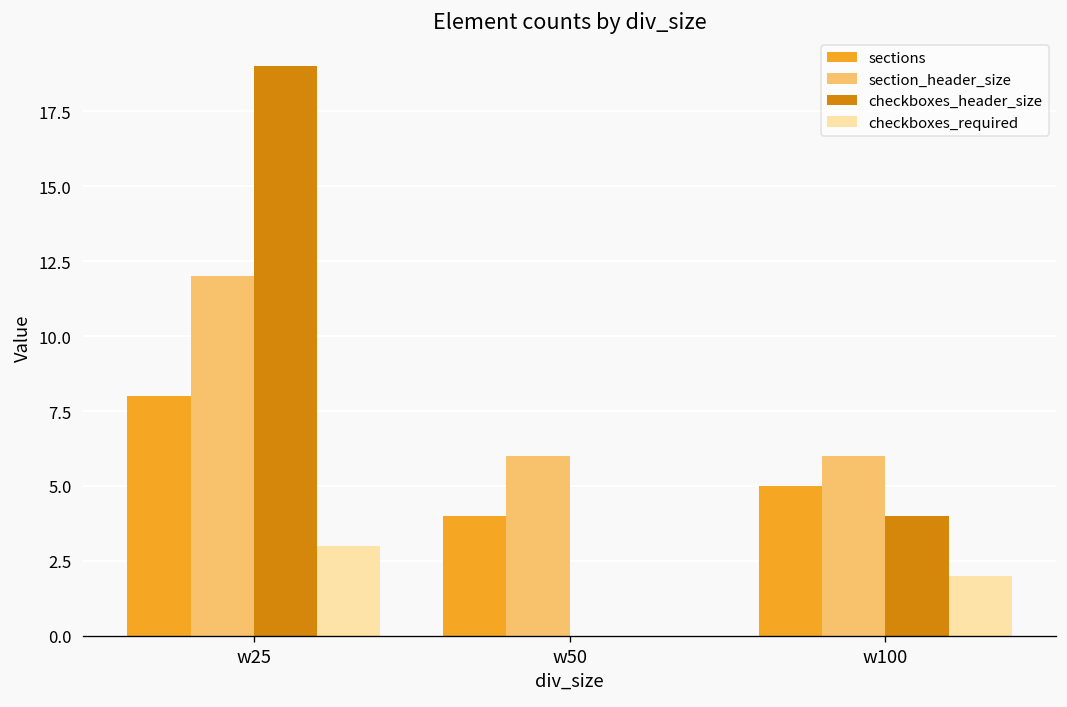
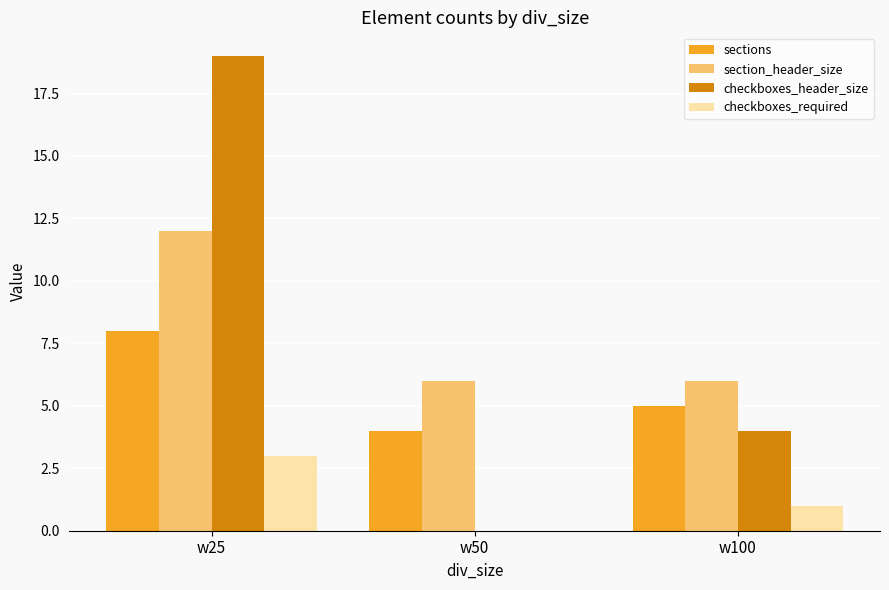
checkboxes_required, w100: 2 -> 1
